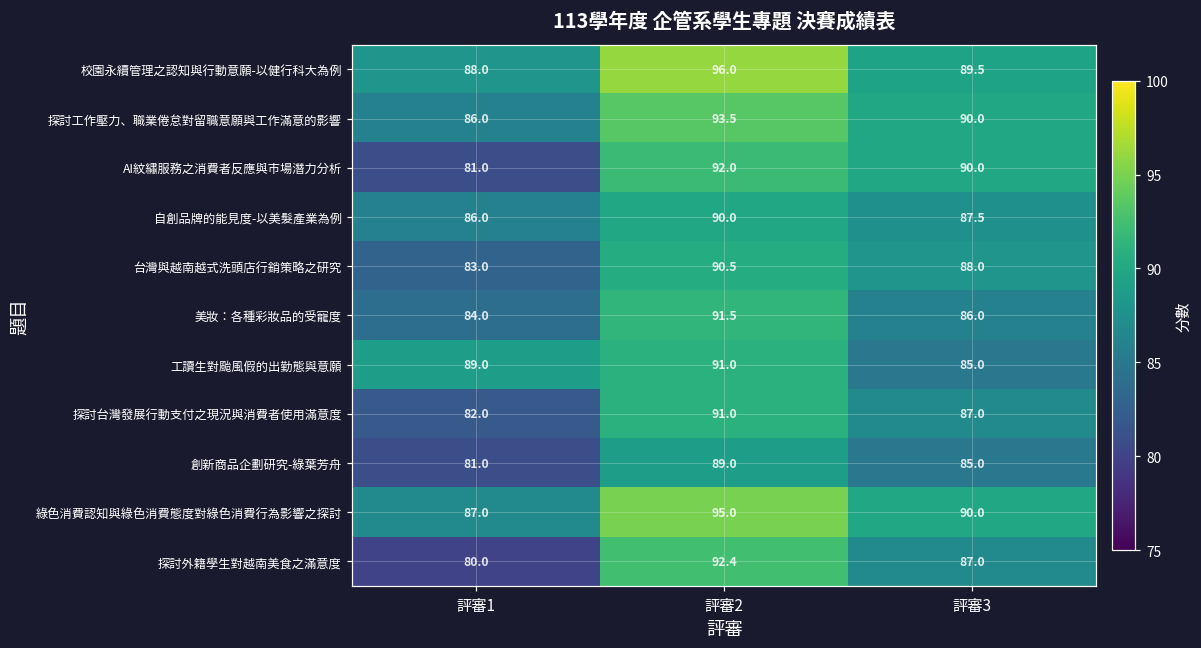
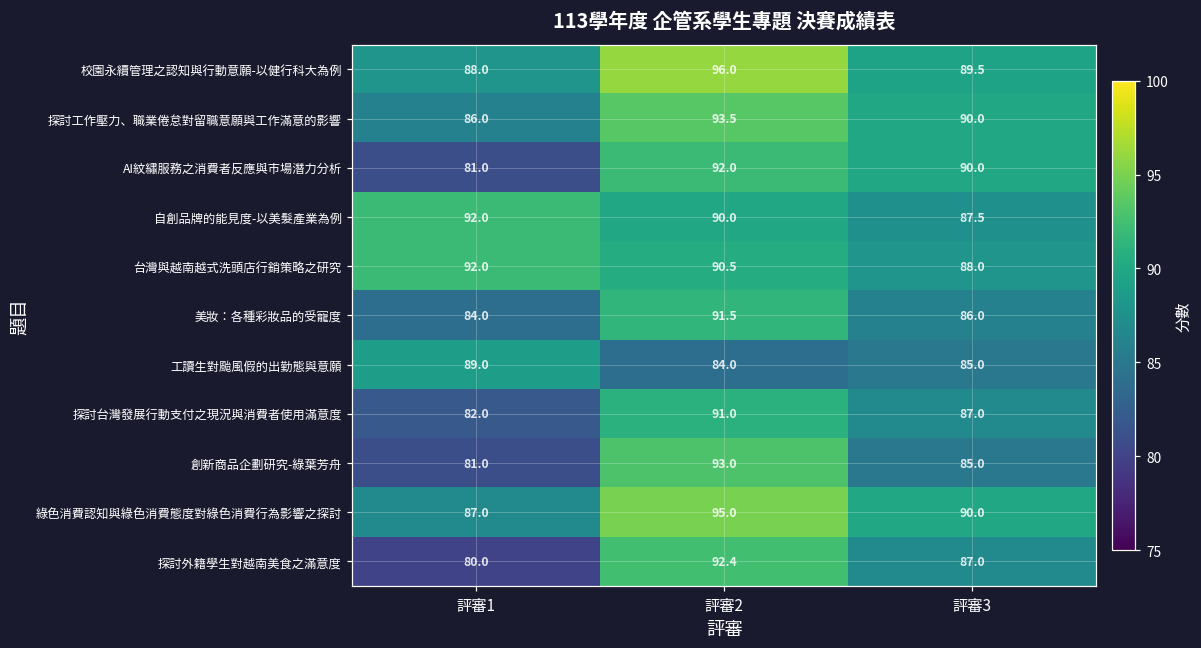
自創品牌的能見度-以美髮產業為例, 評審1: 86.0 -> 92.0
台灣與越南越式洗頭店行銷策略之研究, 評審1: 83.0 -> 92.0
工讀生對颱風假的出勤態與意願, 評審2: 91.0 -> 84.0
創新商品企劃研究-綠葉芳舟, 評審2: 89.0 -> 93.0
